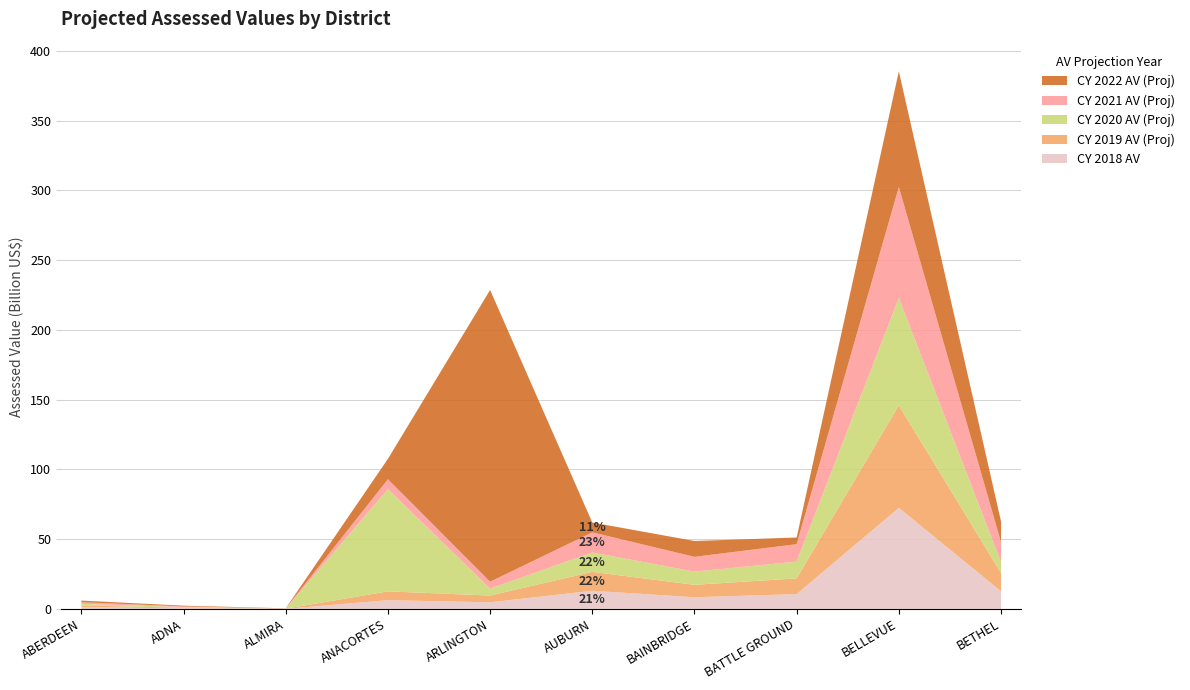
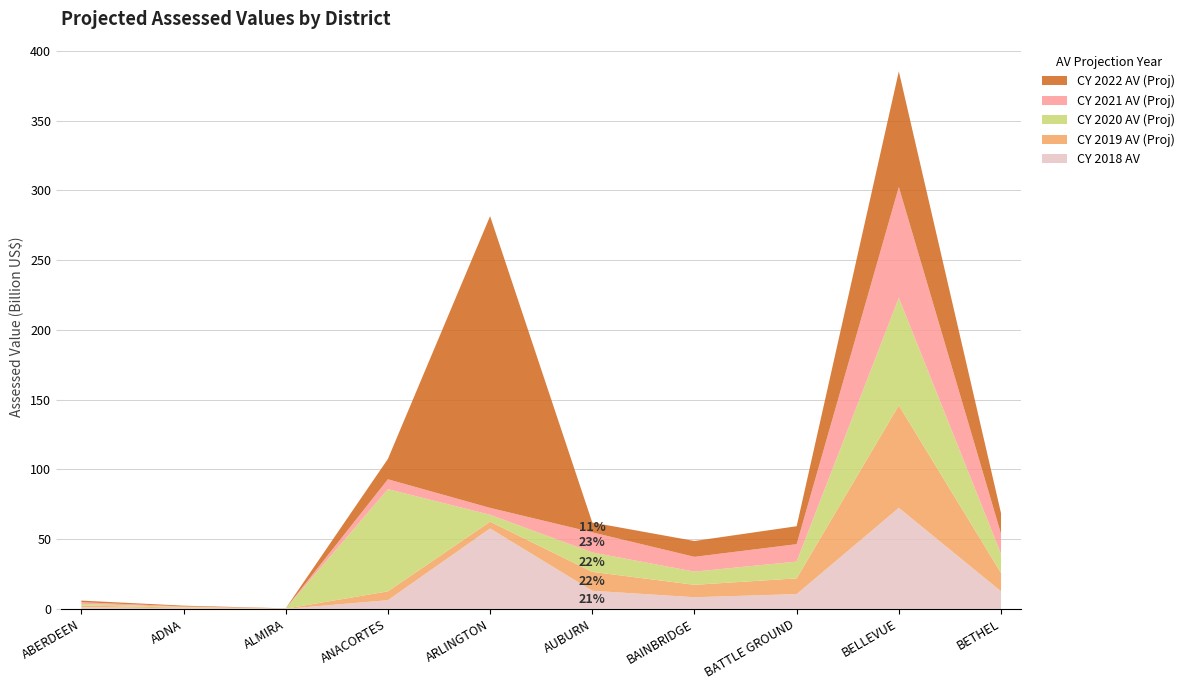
CY 2018 AV, ARLINGTON: 5 -> 58
CY 2022 AV (Proj), BATTLE GROUND: 5 -> 13
CY 2020 AV (Proj), BETHEL: 8 -> 14
